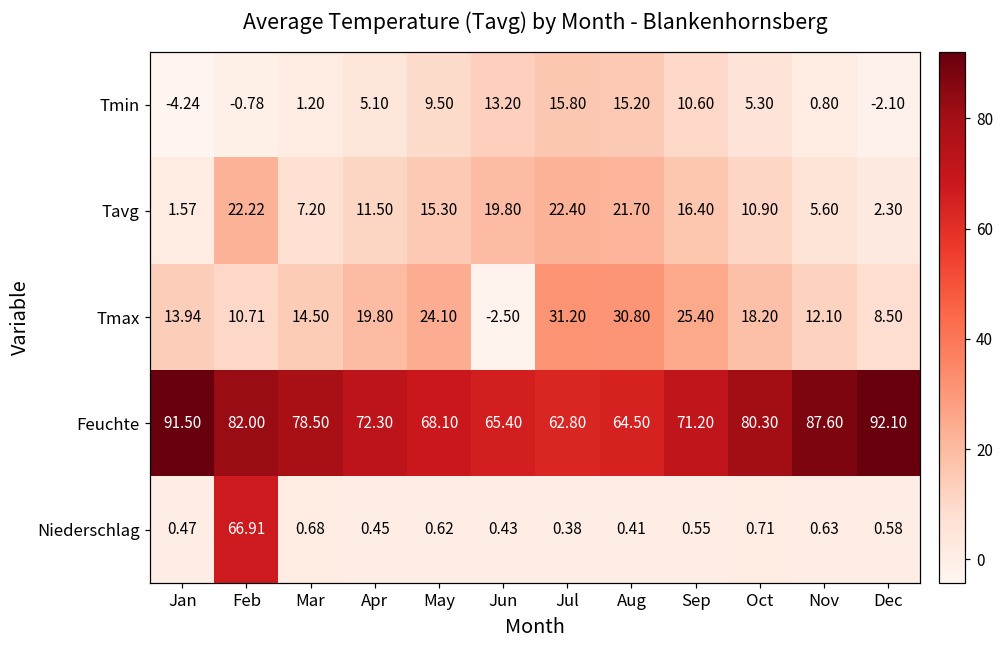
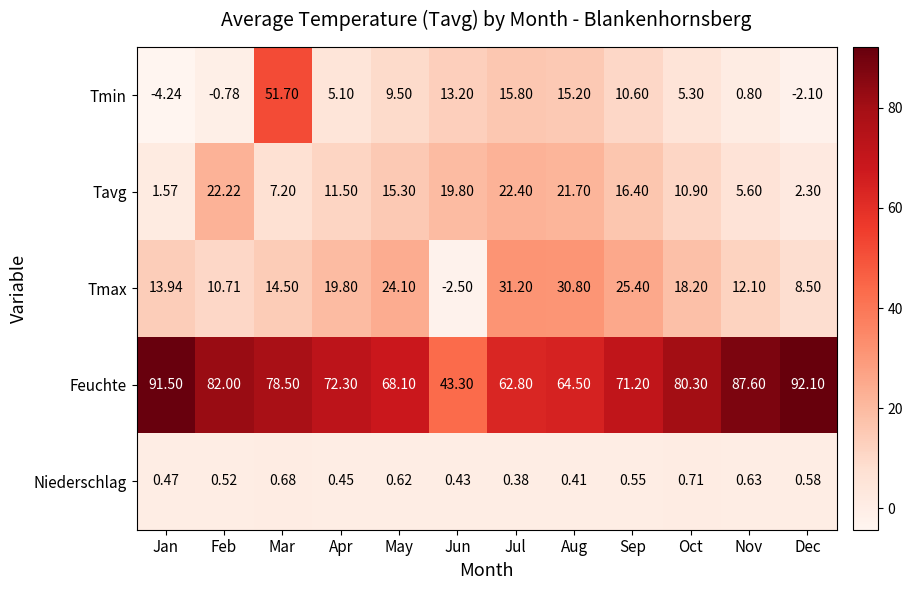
Tmin, Mar: 1.20 -> 51.70
Feuchte, Jun: 65.40 -> 43.30
Niederschlag, Feb: 66.91 -> 0.52
